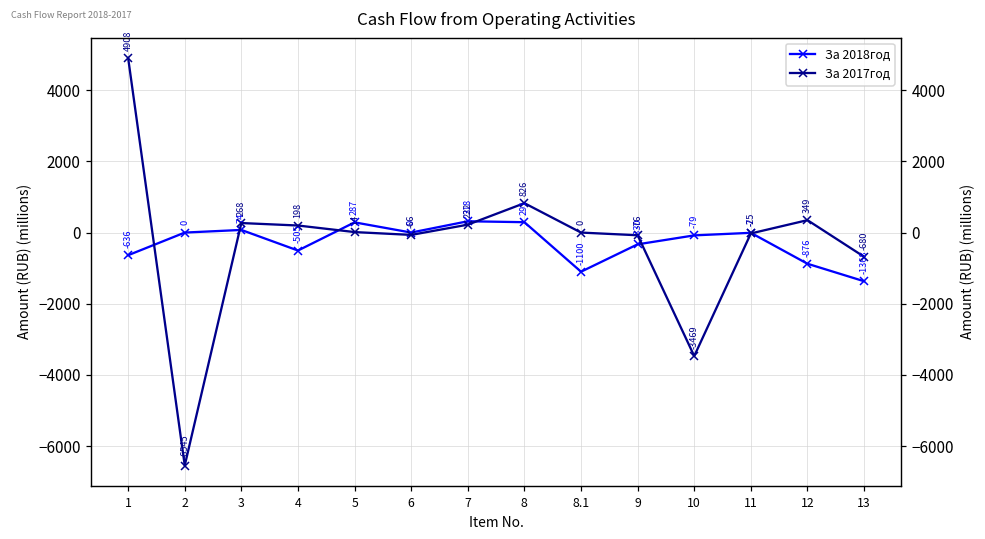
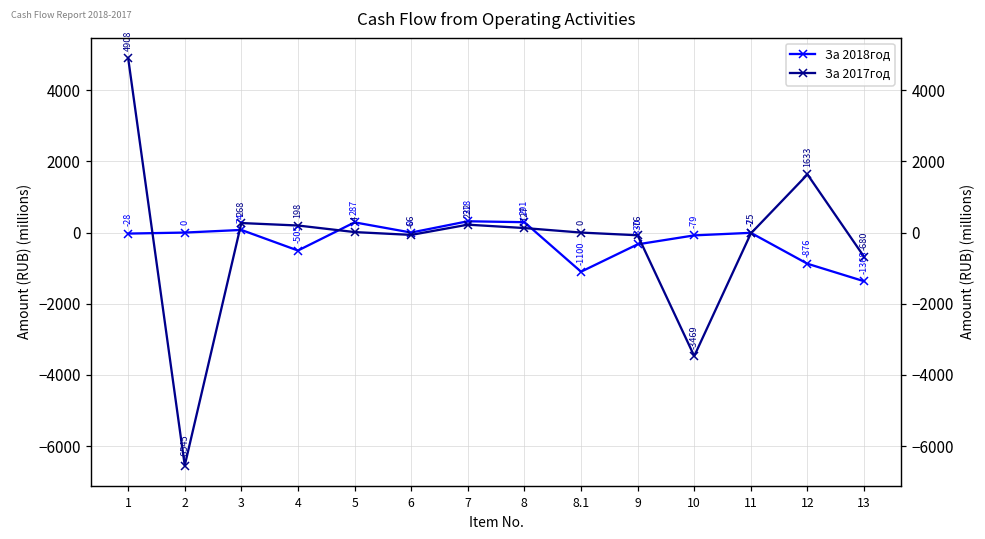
За 2018год, 1: -636 -> -28
За 2017год, 8: 826 -> 127
За 2017год, 12: 349 -> 1633
